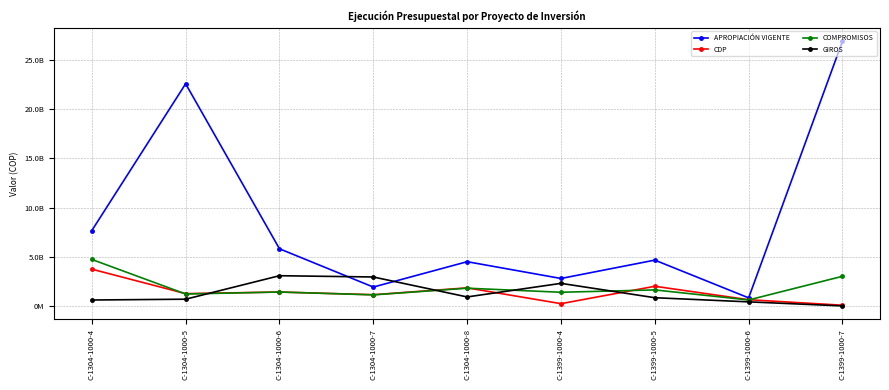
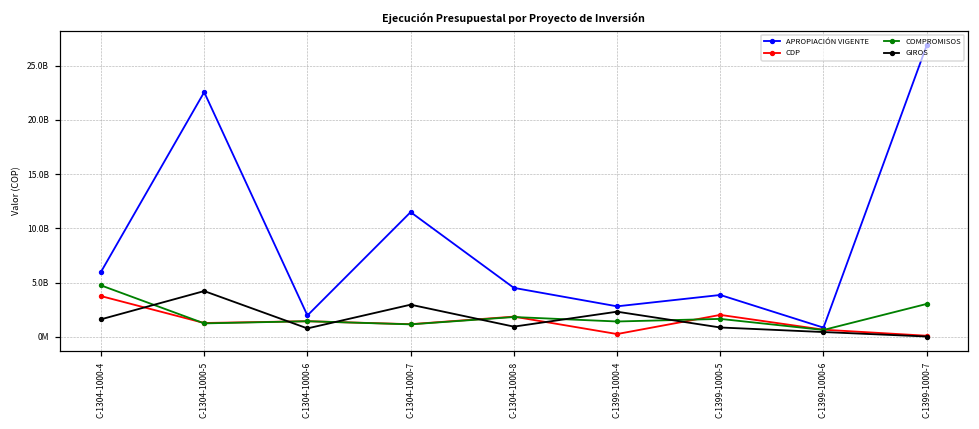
APROPIACIÓN VIGENTE, C-1304-1000-4: 8000000000 -> 6000000000
GIROS, C-1304-1000-4: 1000000000 -> 2000000000
GIROS, C-1304-1000-5: 1000000000 -> 4000000000
APROPIACIÓN VIGENTE, C-1304-1000-6: 6000000000 -> 2000000000
GIROS, C-1304-1000-6: 3000000000 -> 1000000000
APROPIACIÓN VIGENTE, C-1304-1000-7: 2000000000 -> 11000000000
APROPIACIÓN VIGENTE, C-1399-1000-5: 5000000000 -> 4000000000
